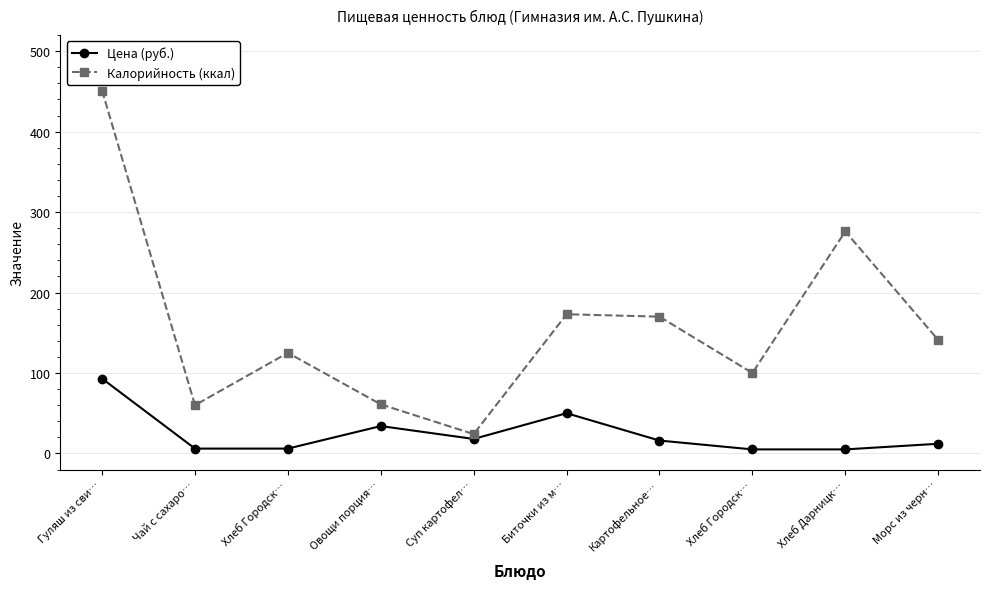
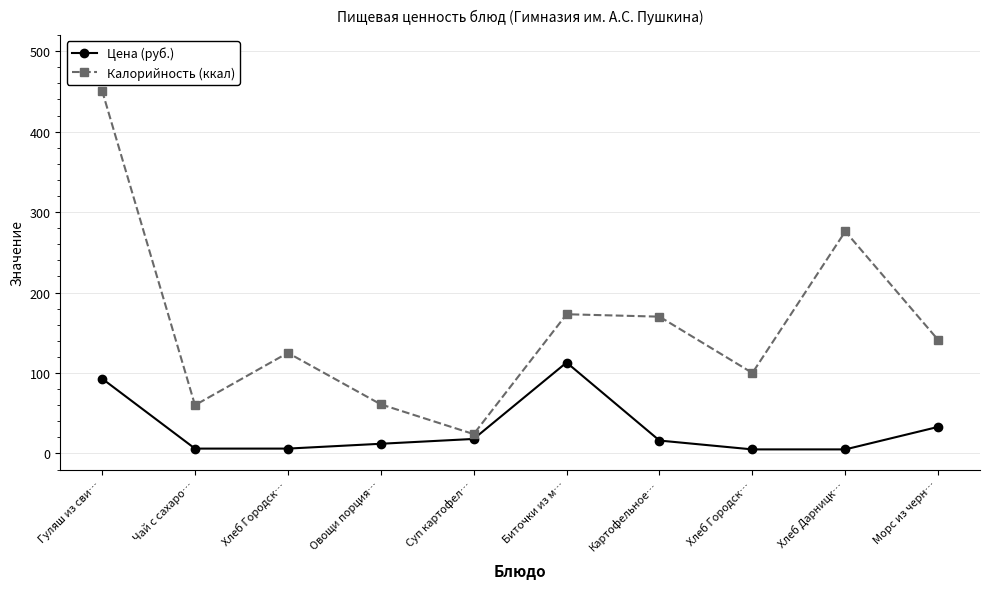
Цена (руб.), Овощи порция…: 30 -> 10
Цена (руб.), Биточки из м…: 50 -> 110
Цена (руб.), Морс из черн…: 10 -> 30
